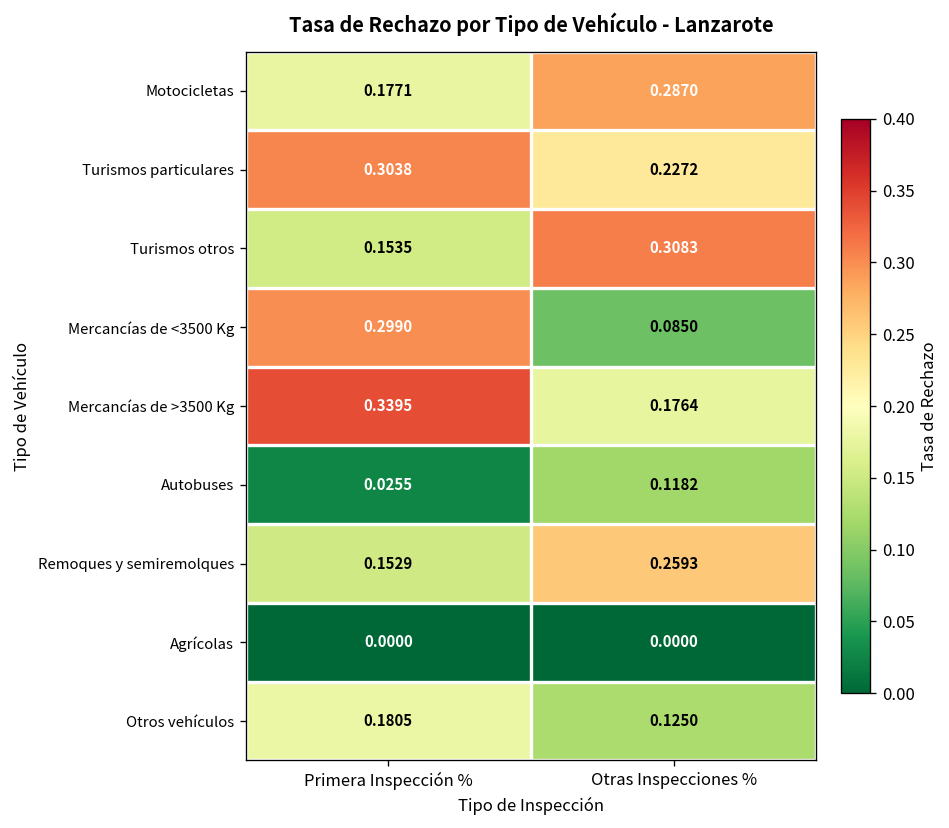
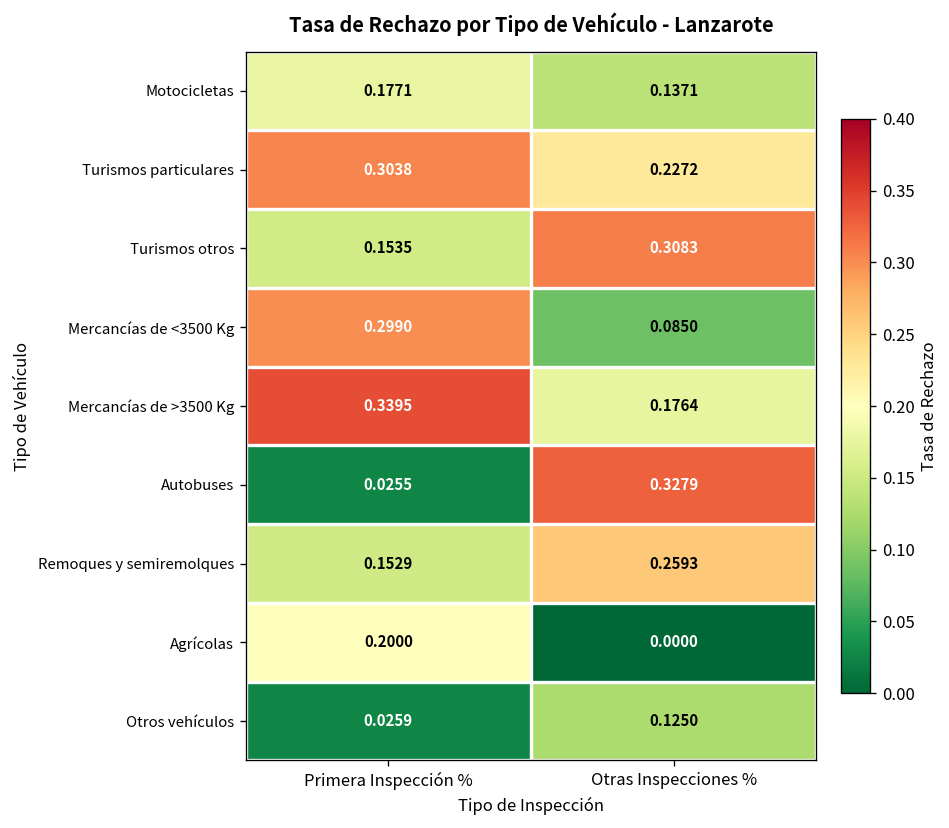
Motocicletas, Otras Inspecciones %: 0.2870 -> 0.1371
Autobuses, Otras Inspecciones %: 0.1182 -> 0.3279
Agrícolas, Primera Inspección %: 0.0000 -> 0.2000
Otros vehículos, Primera Inspección %: 0.1805 -> 0.0259
